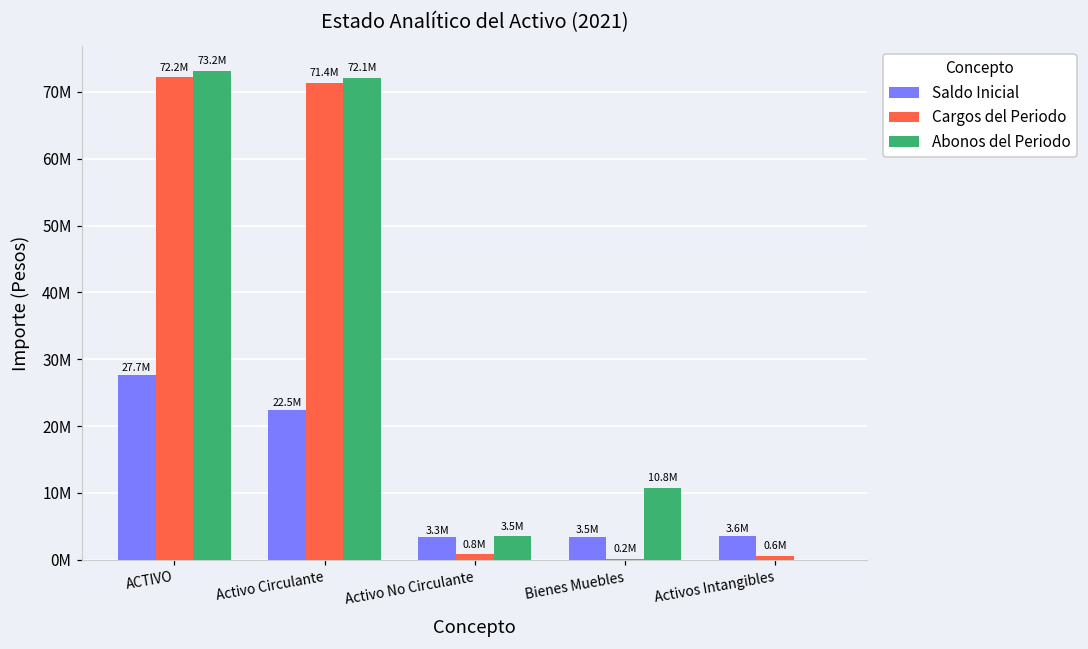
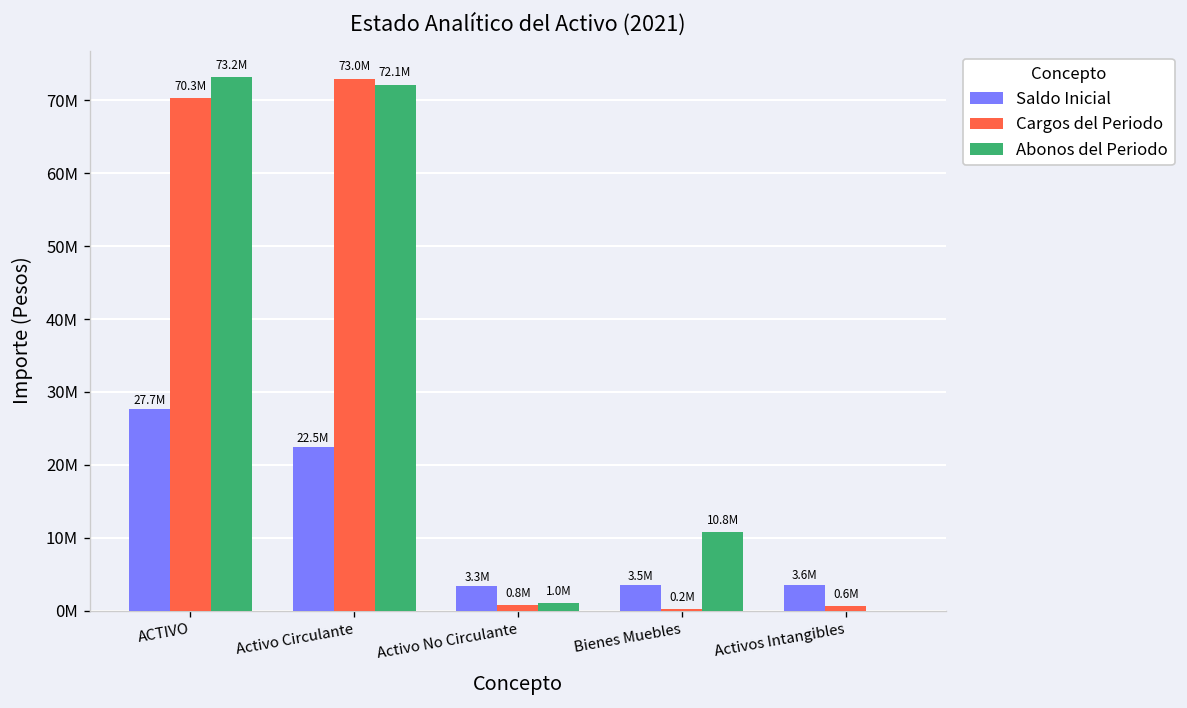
Cargos del Periodo, ACTIVO: 72.2M -> 70.3M
Cargos del Periodo, Activo Circulante: 71.4M -> 73.0M
Abonos del Periodo, Activo No Circulante: 3.5M -> 1.0M
